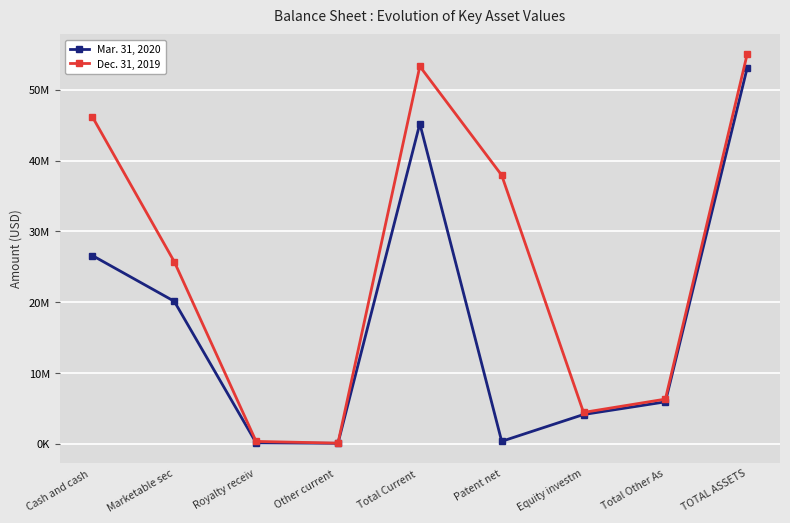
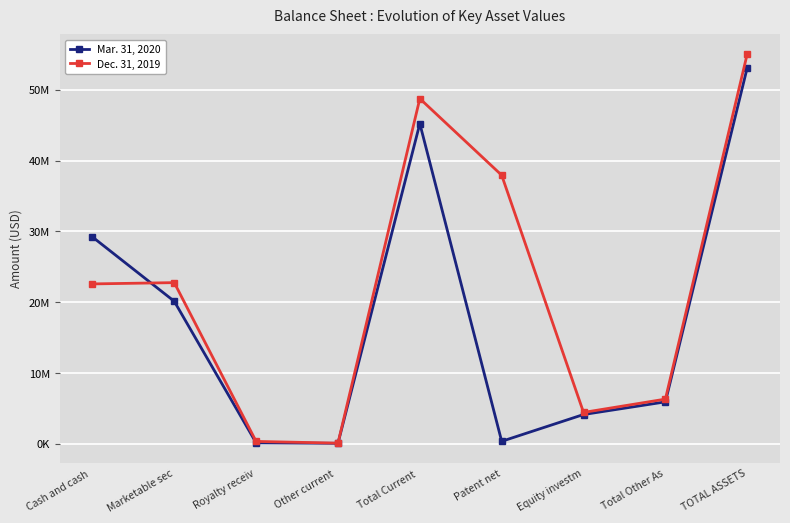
Mar. 31, 2020, Cash and cash: 27000000 -> 29000000
Dec. 31, 2019, Cash and cash: 46000000 -> 23000000
Dec. 31, 2019, Marketable sec: 26000000 -> 23000000
Dec. 31, 2019, Total Current: 53000000 -> 49000000
